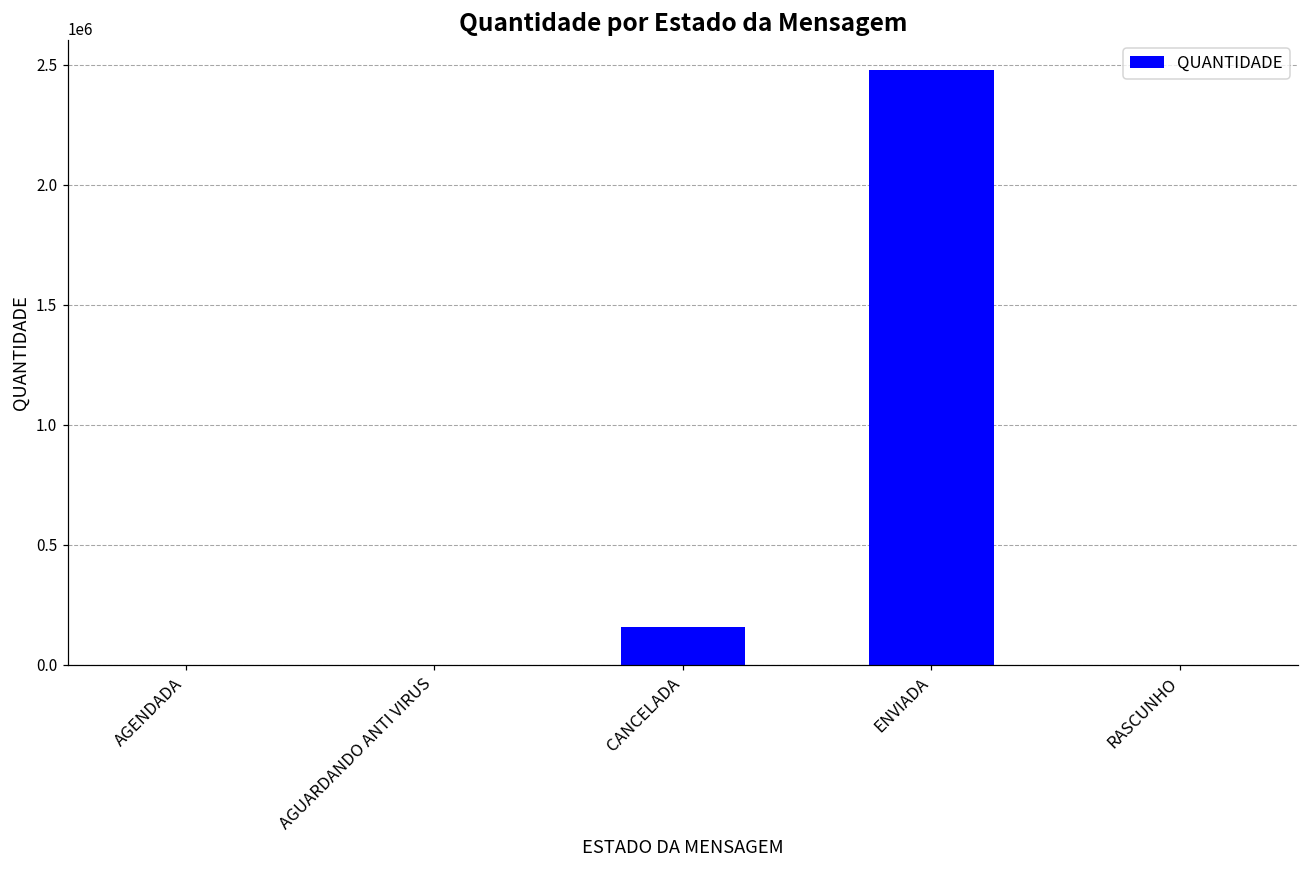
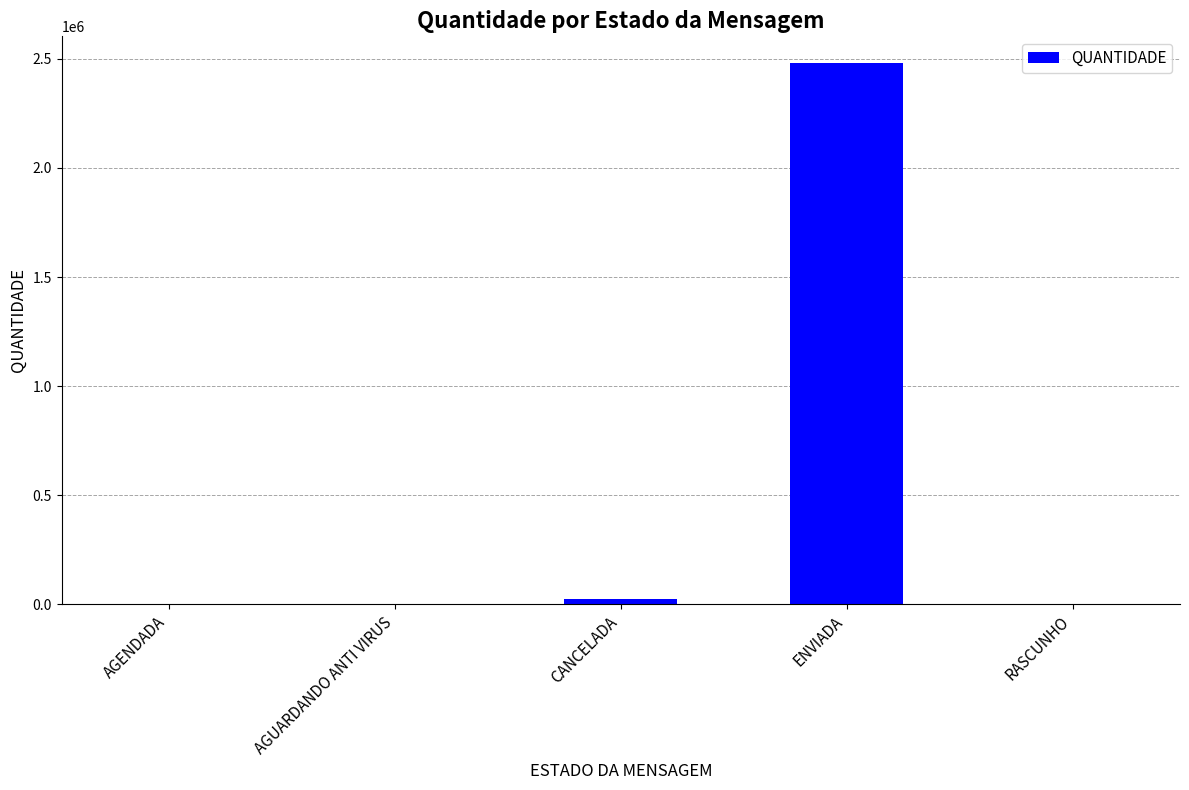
CANCELADA: 160000 -> 30000
